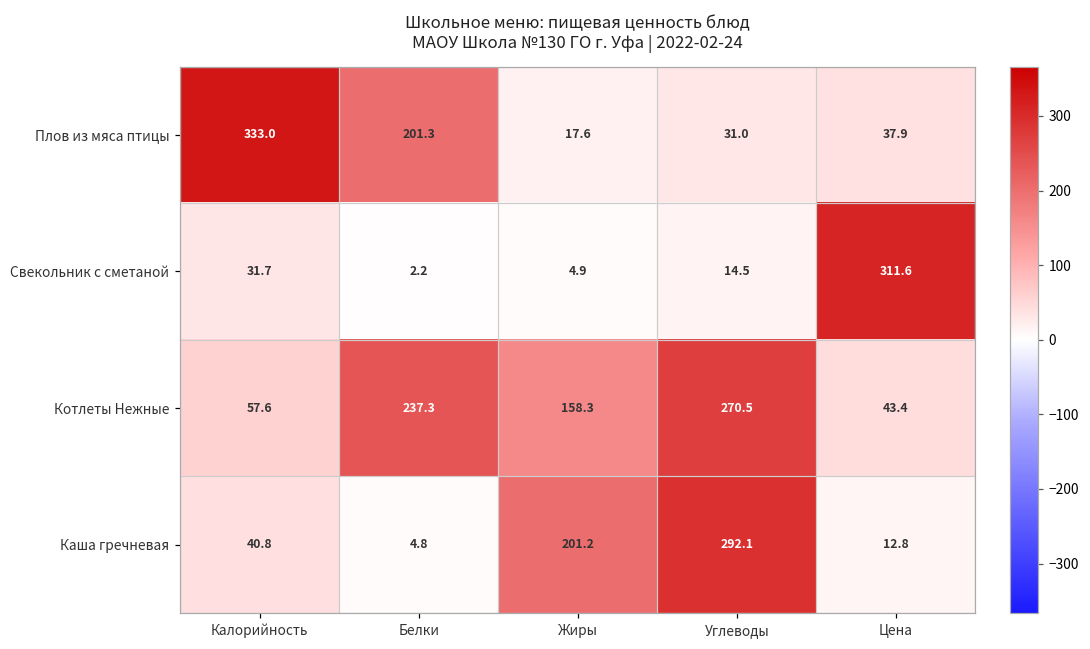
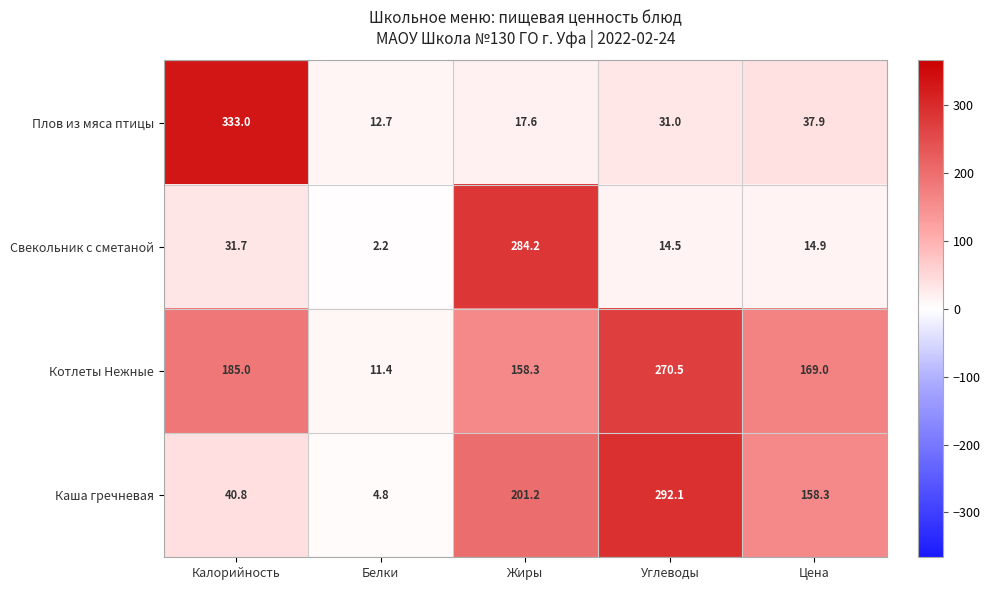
Плов из мяса птицы, Белки: 201.3 -> 12.7
Свекольник с сметаной, Жиры: 4.9 -> 284.2
Свекольник с сметаной, Цена: 311.6 -> 14.9
Котлеты Нежные, Калорийность: 57.6 -> 185.0
Котлеты Нежные, Белки: 237.3 -> 11.4
Котлеты Нежные, Цена: 43.4 -> 169.0
Каша гречневая, Цена: 12.8 -> 158.3
